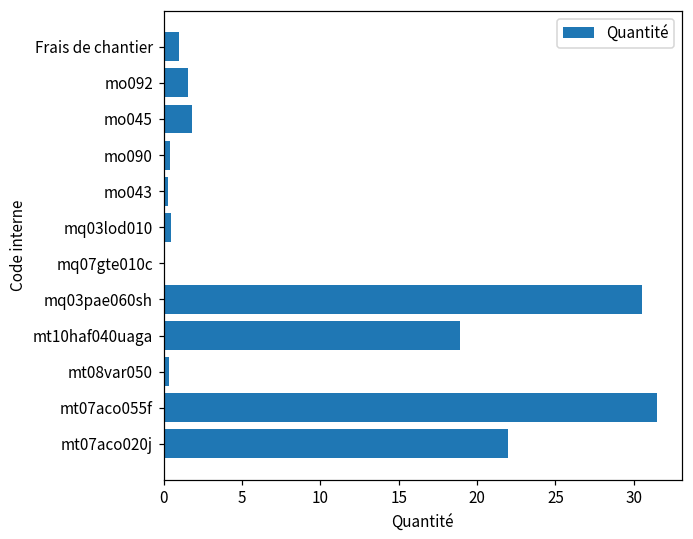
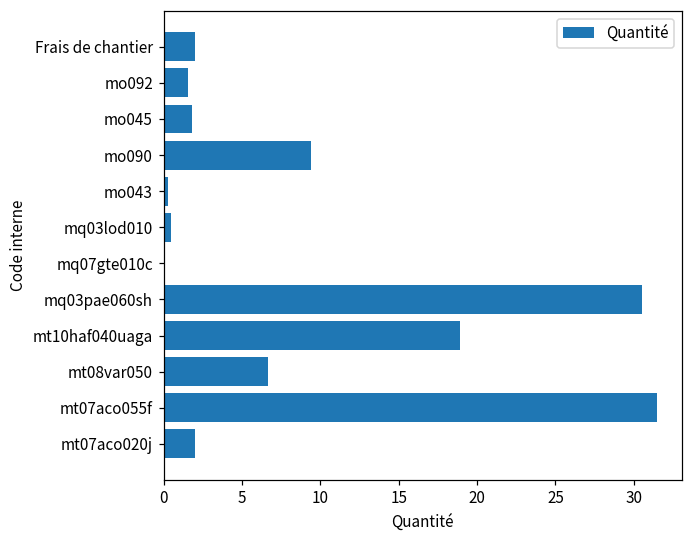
Frais de chantier: 1 -> 2
mo090: 0.4 -> 9.4
mt08var050: 0.3 -> 6.6
mt07aco020j: 22 -> 2
